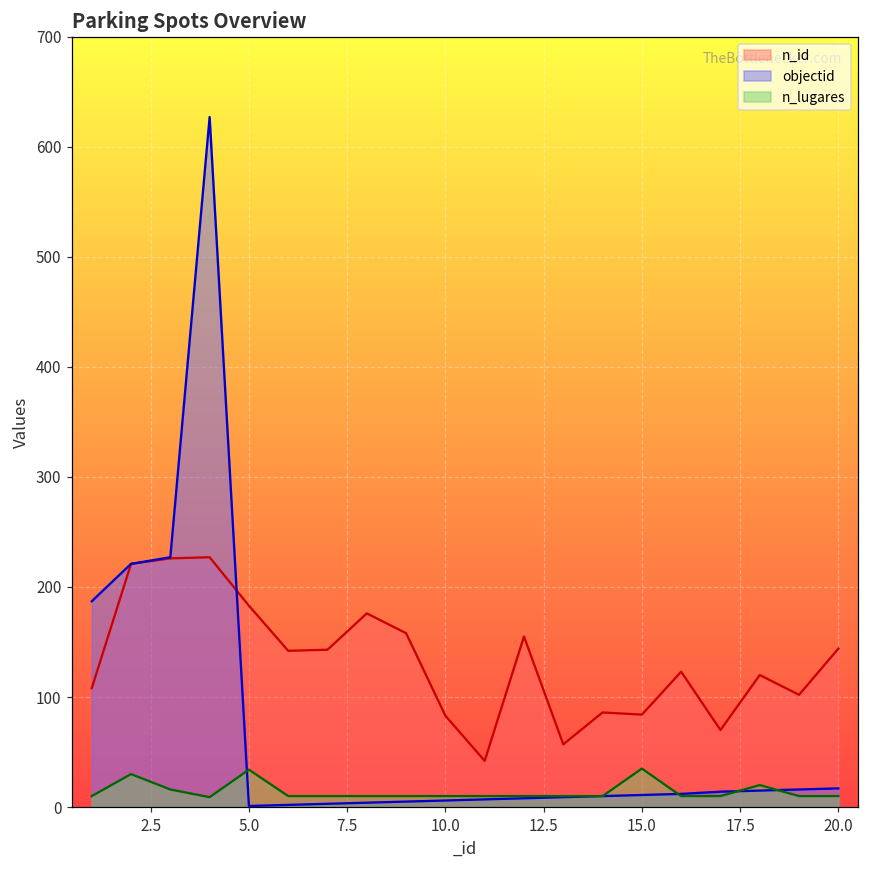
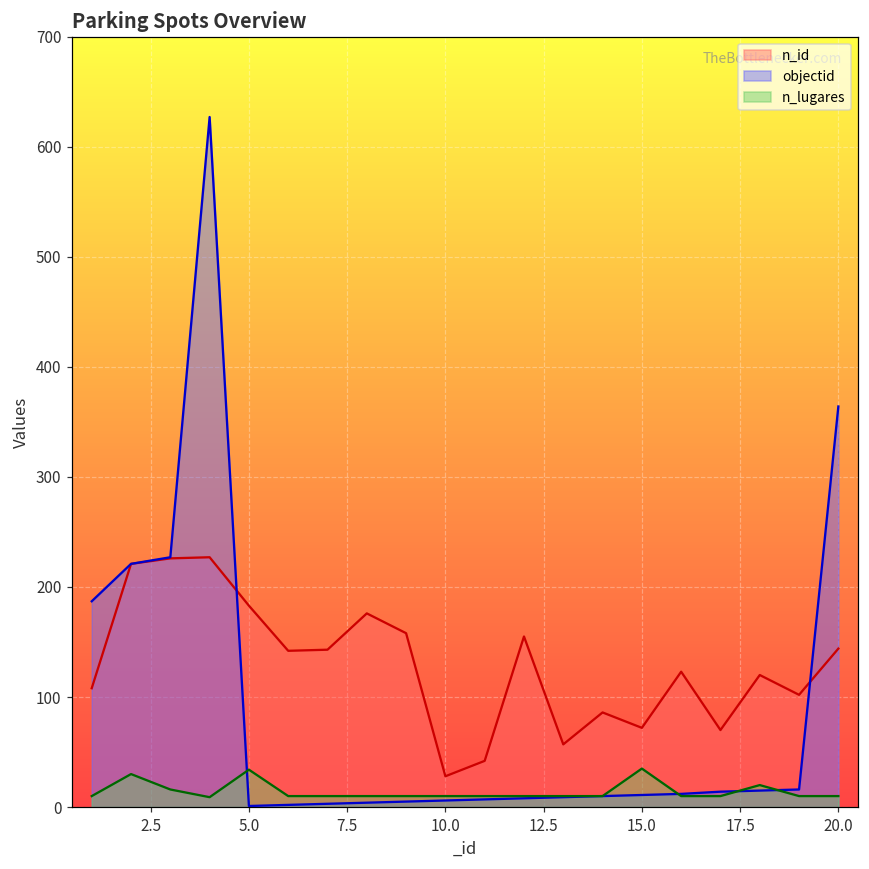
n_id, 10.0: 83 -> 28
n_id, 15.0: 84 -> 72
objectid, 20.0: 17 -> 364
